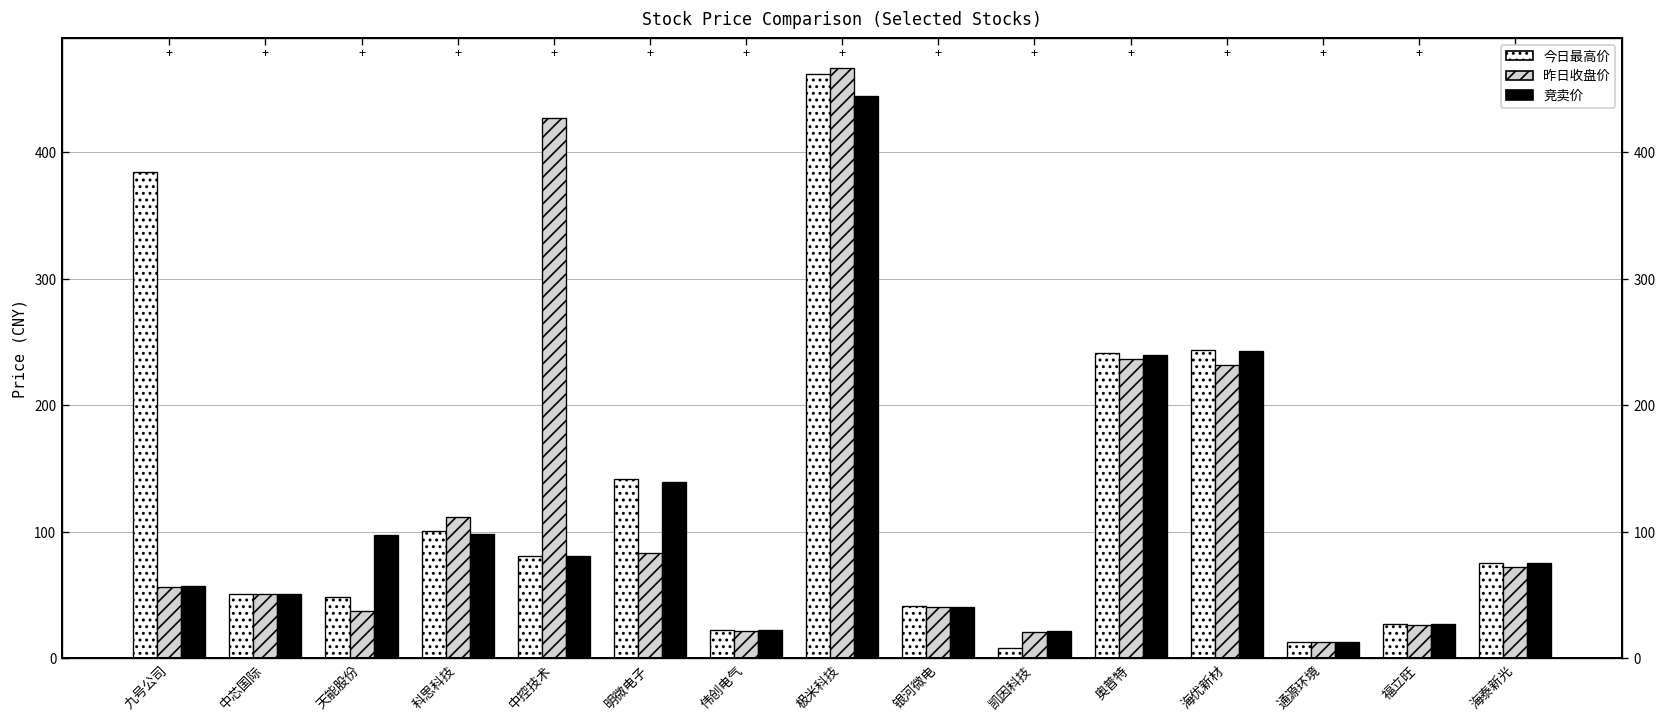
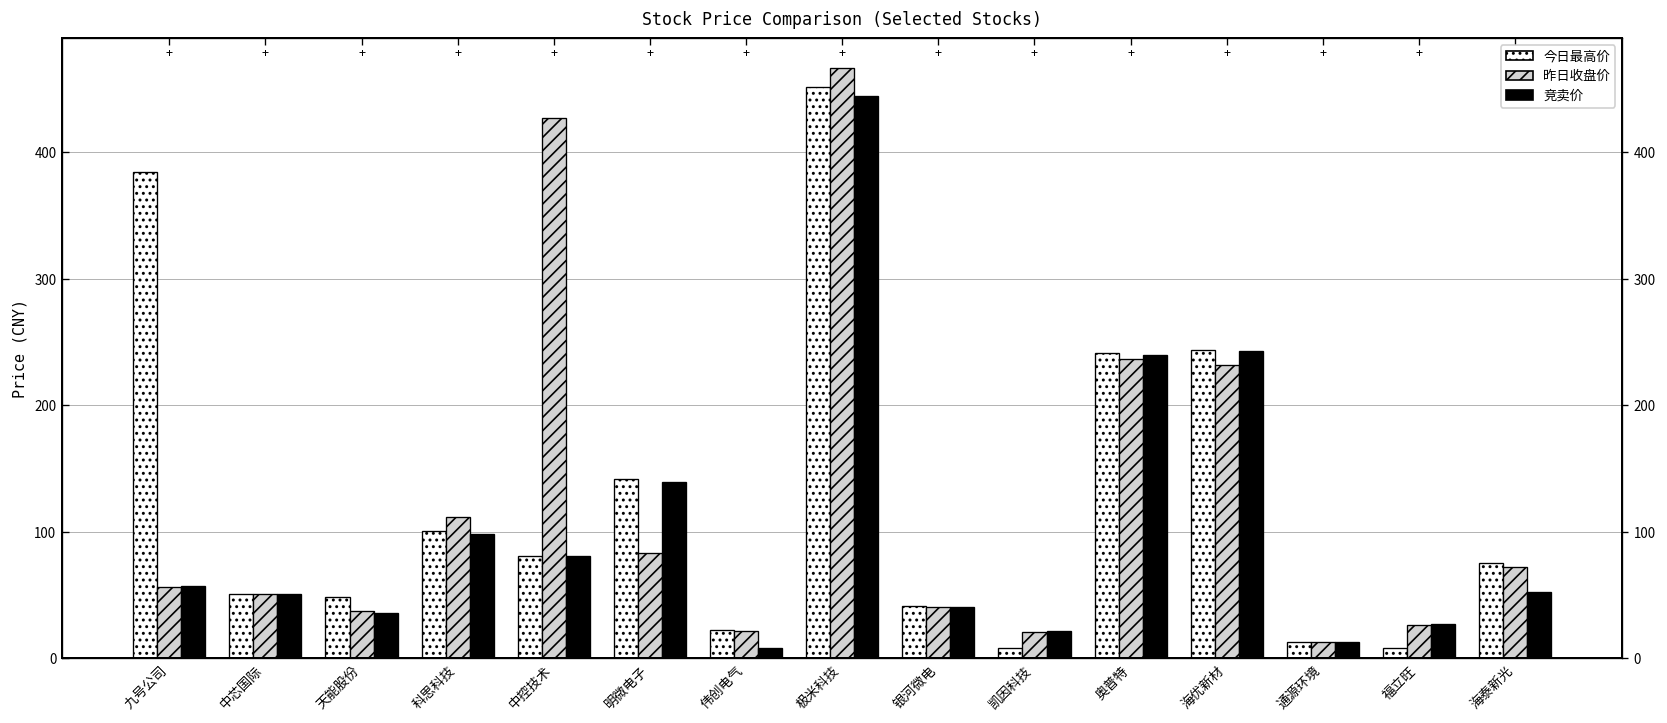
竞卖价, 天能股份: 98 -> 36
竞卖价, 伟创电气: 22 -> 8
今日最高价, 极米科技: 462 -> 452
今日最高价, 福立旺: 28 -> 8
竞卖价, 海泰新光: 75 -> 53
